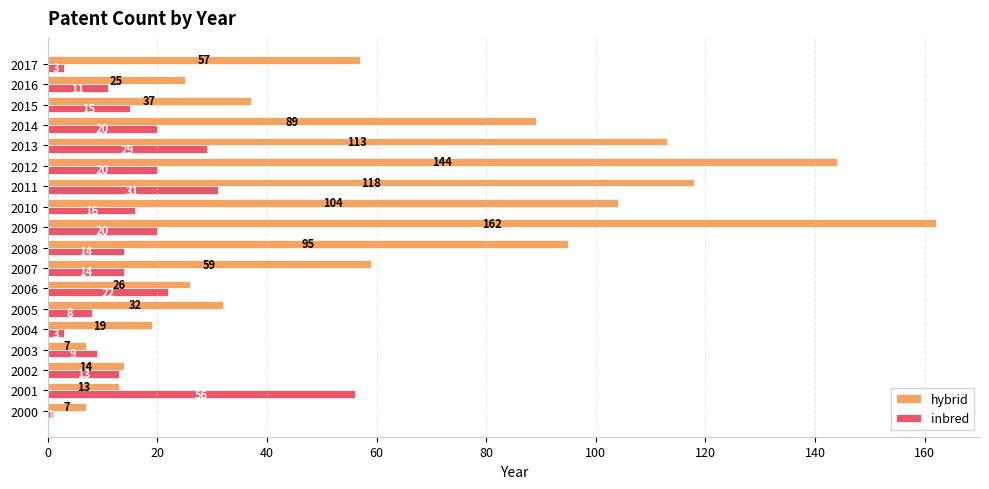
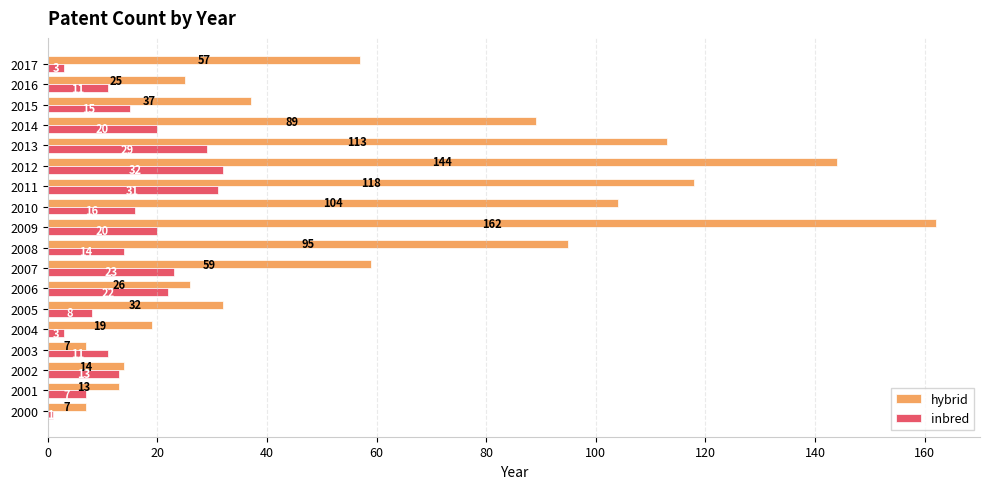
inbred, 2012: 20 -> 32
inbred, 2007: 14 -> 23
inbred, 2003: 9 -> 11
inbred, 2001: 56 -> 7
